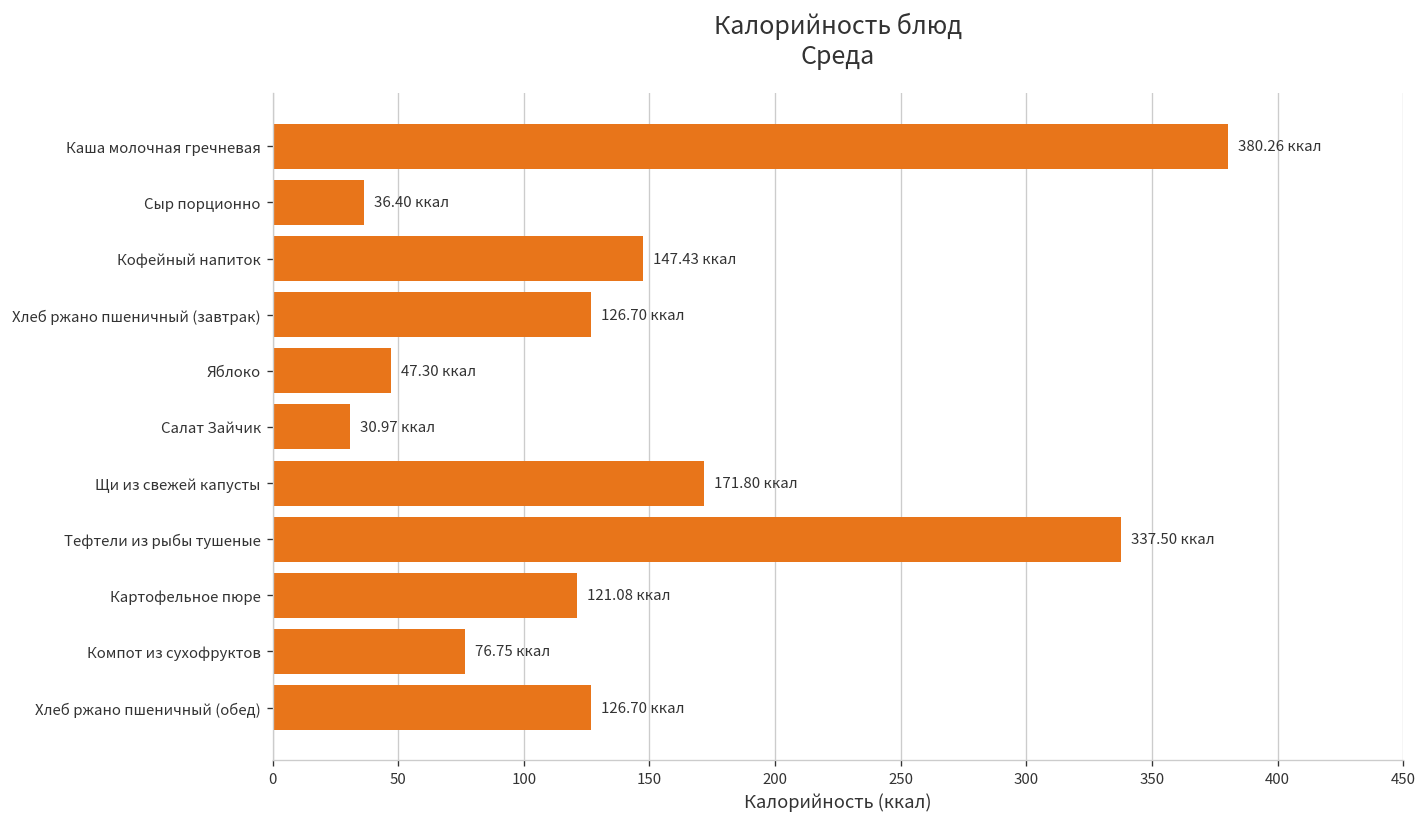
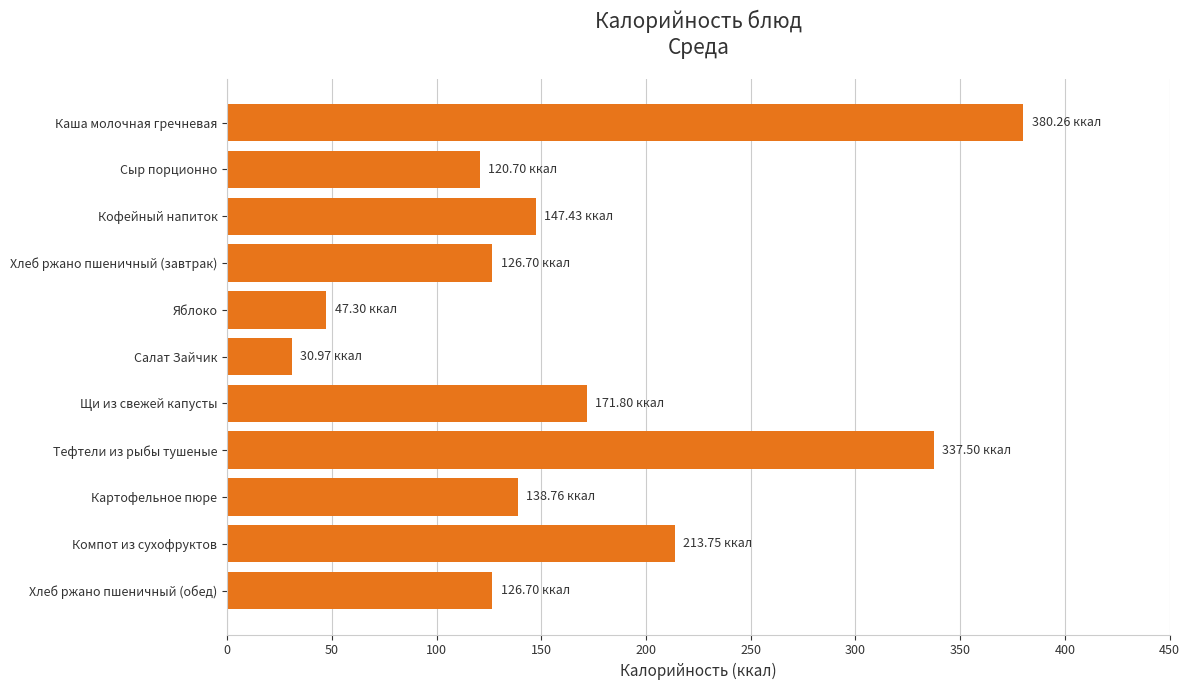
Сыр порционно: 36.40 -> 120.70
Картофельное пюре: 121.08 -> 138.76
Компот из сухофруктов: 76.75 -> 213.75
